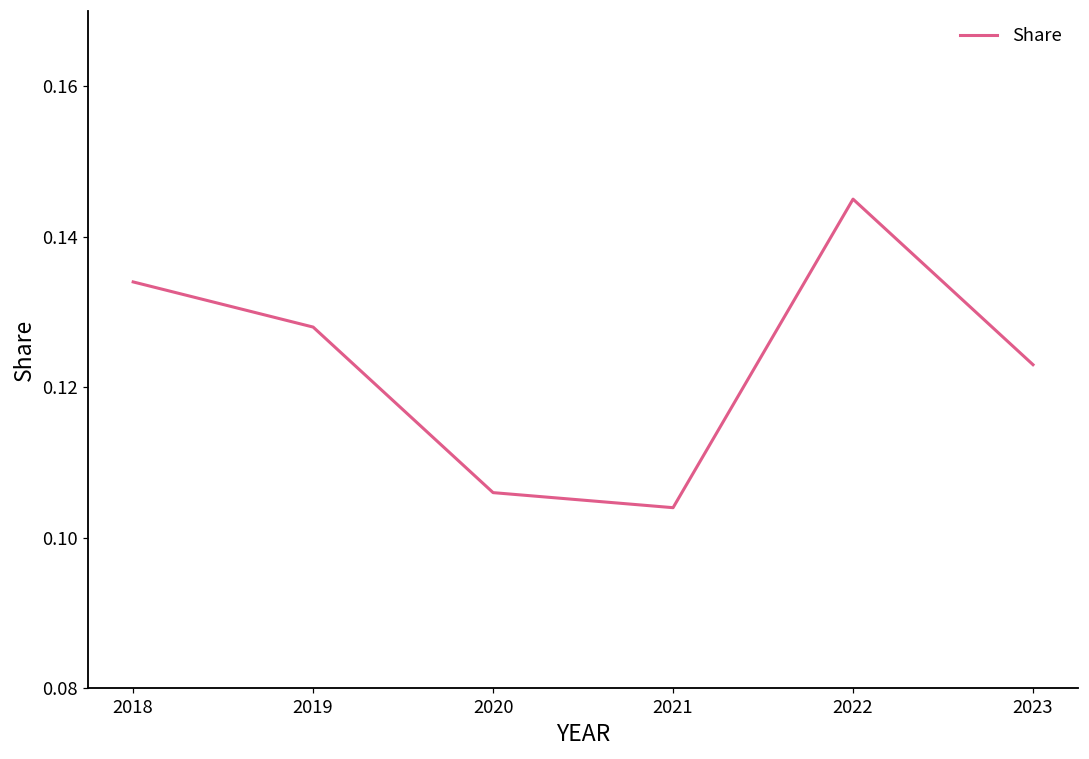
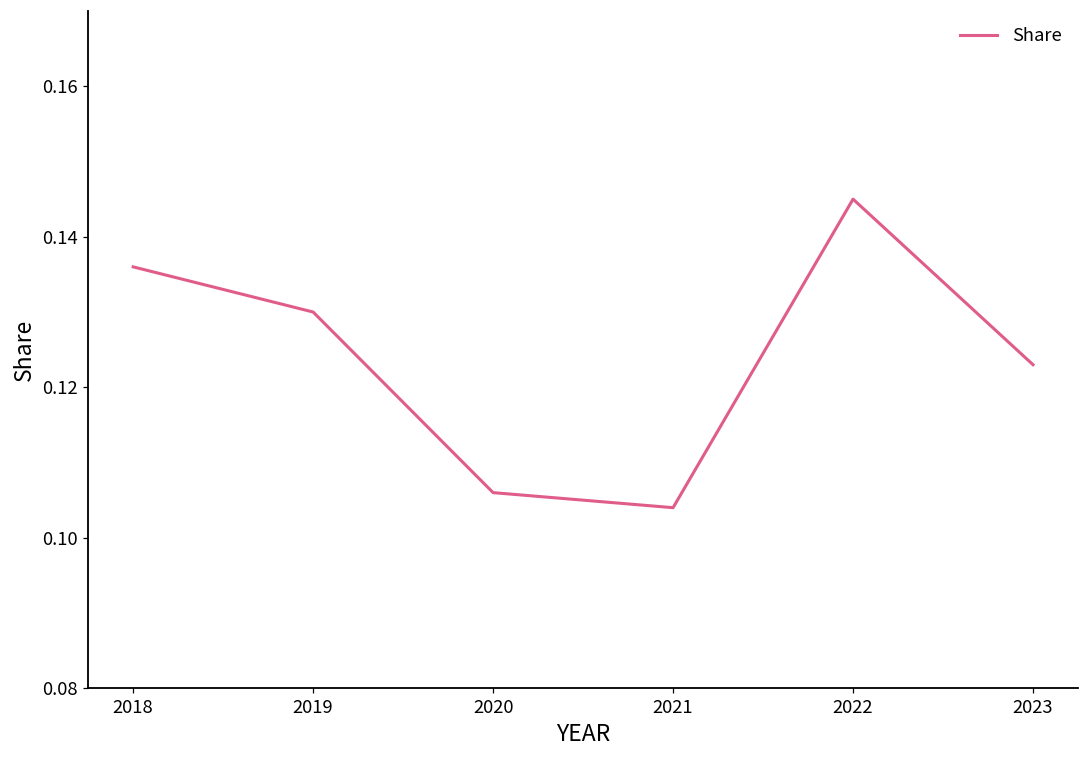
2018: 0.134 -> 0.136
2019: 0.128 -> 0.130
